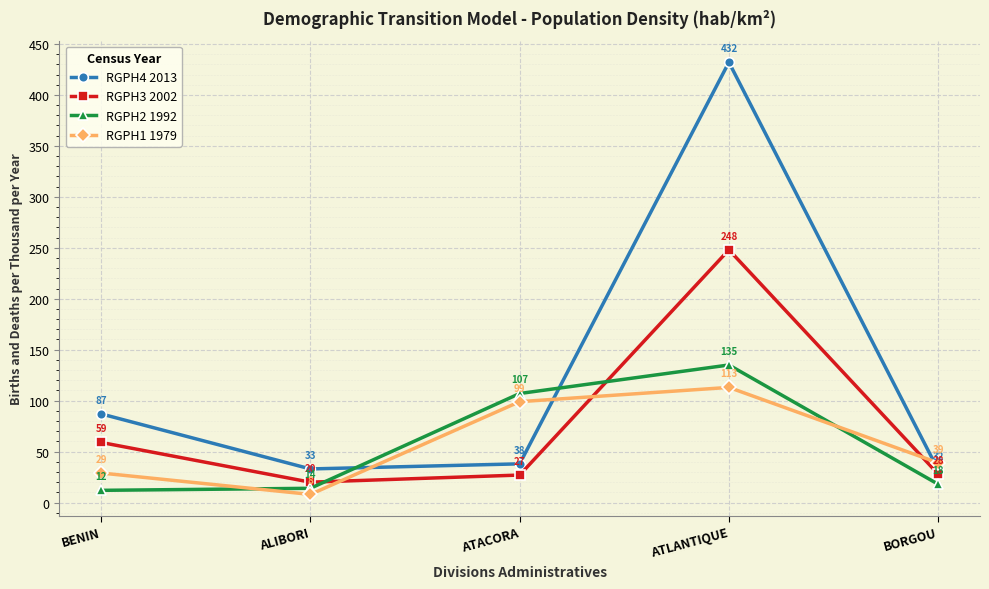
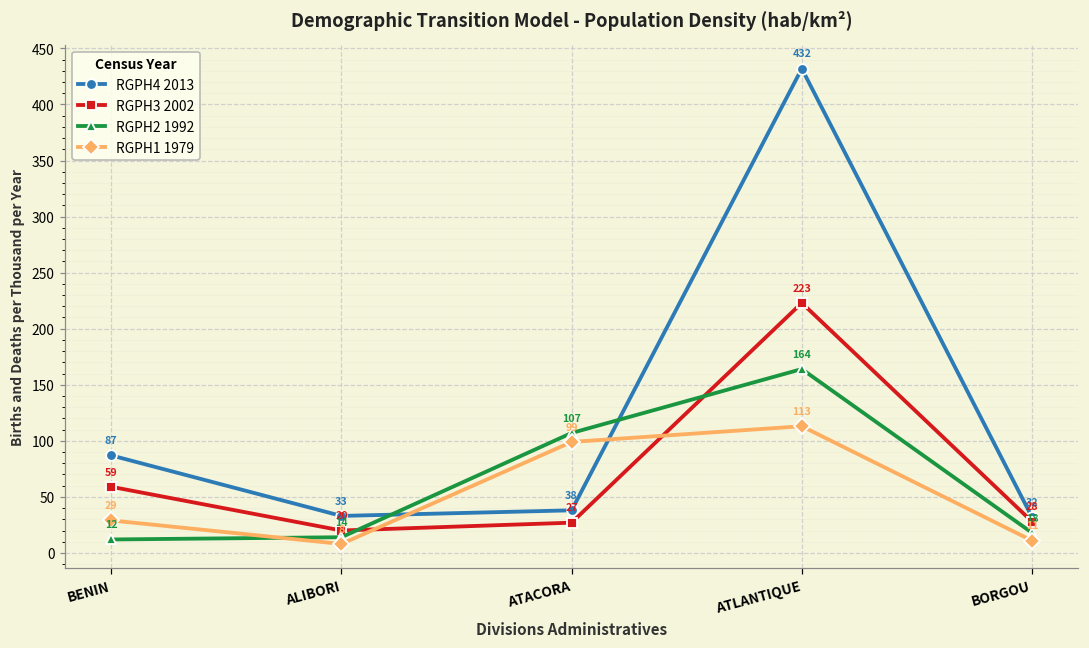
RGPH3 2002, ATLANTIQUE: 248 -> 223
RGPH2 1992, ATLANTIQUE: 135 -> 164
RGPH1 1979, BORGOU: 39 -> 11
